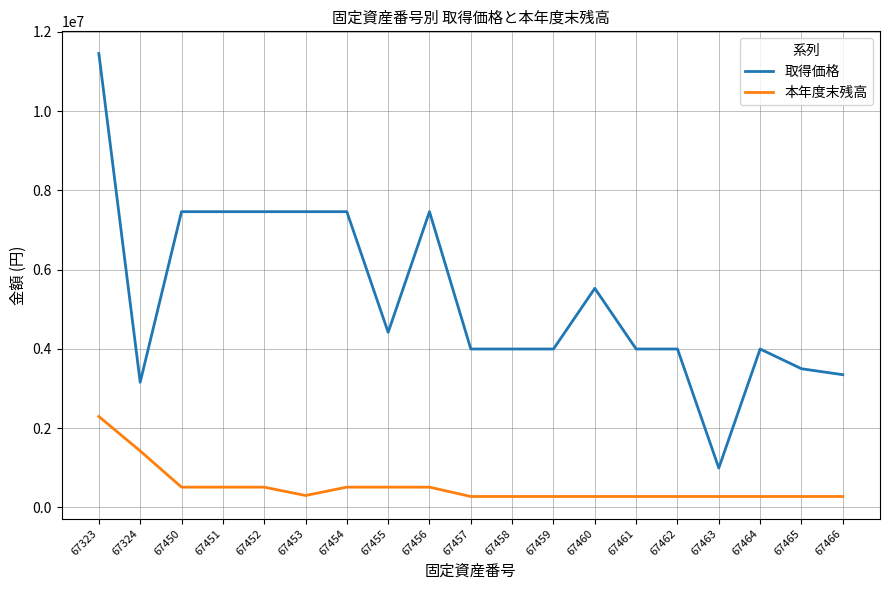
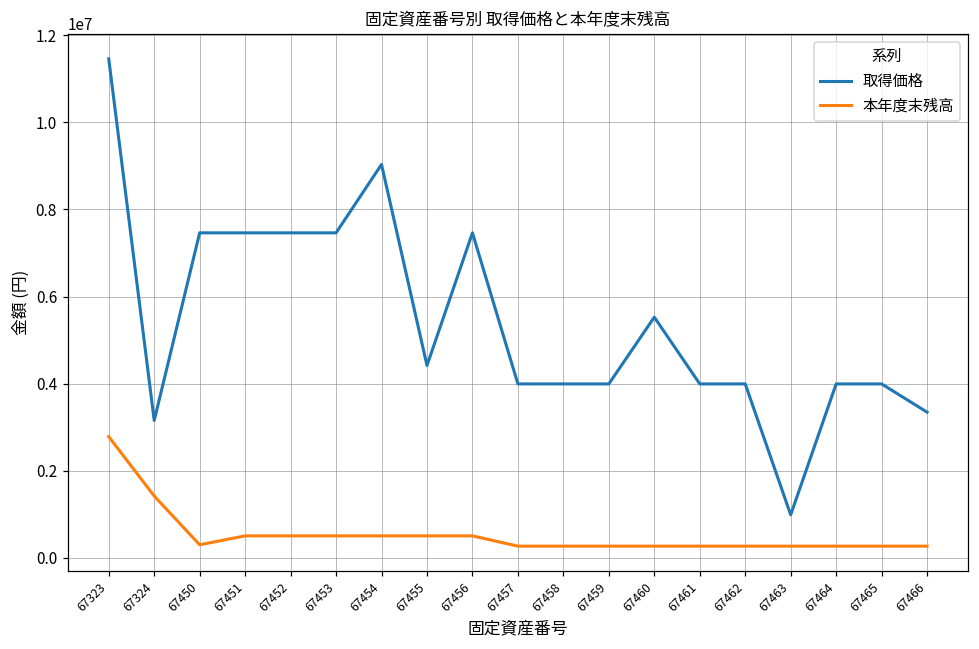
本年度末残高, 67323: 2300000 -> 2800000
本年度末残高, 67450: 500000 -> 300000
本年度末残高, 67453: 300000 -> 500000
取得価格, 67454: 7500000 -> 9000000
取得価格, 67465: 3500000 -> 4000000
